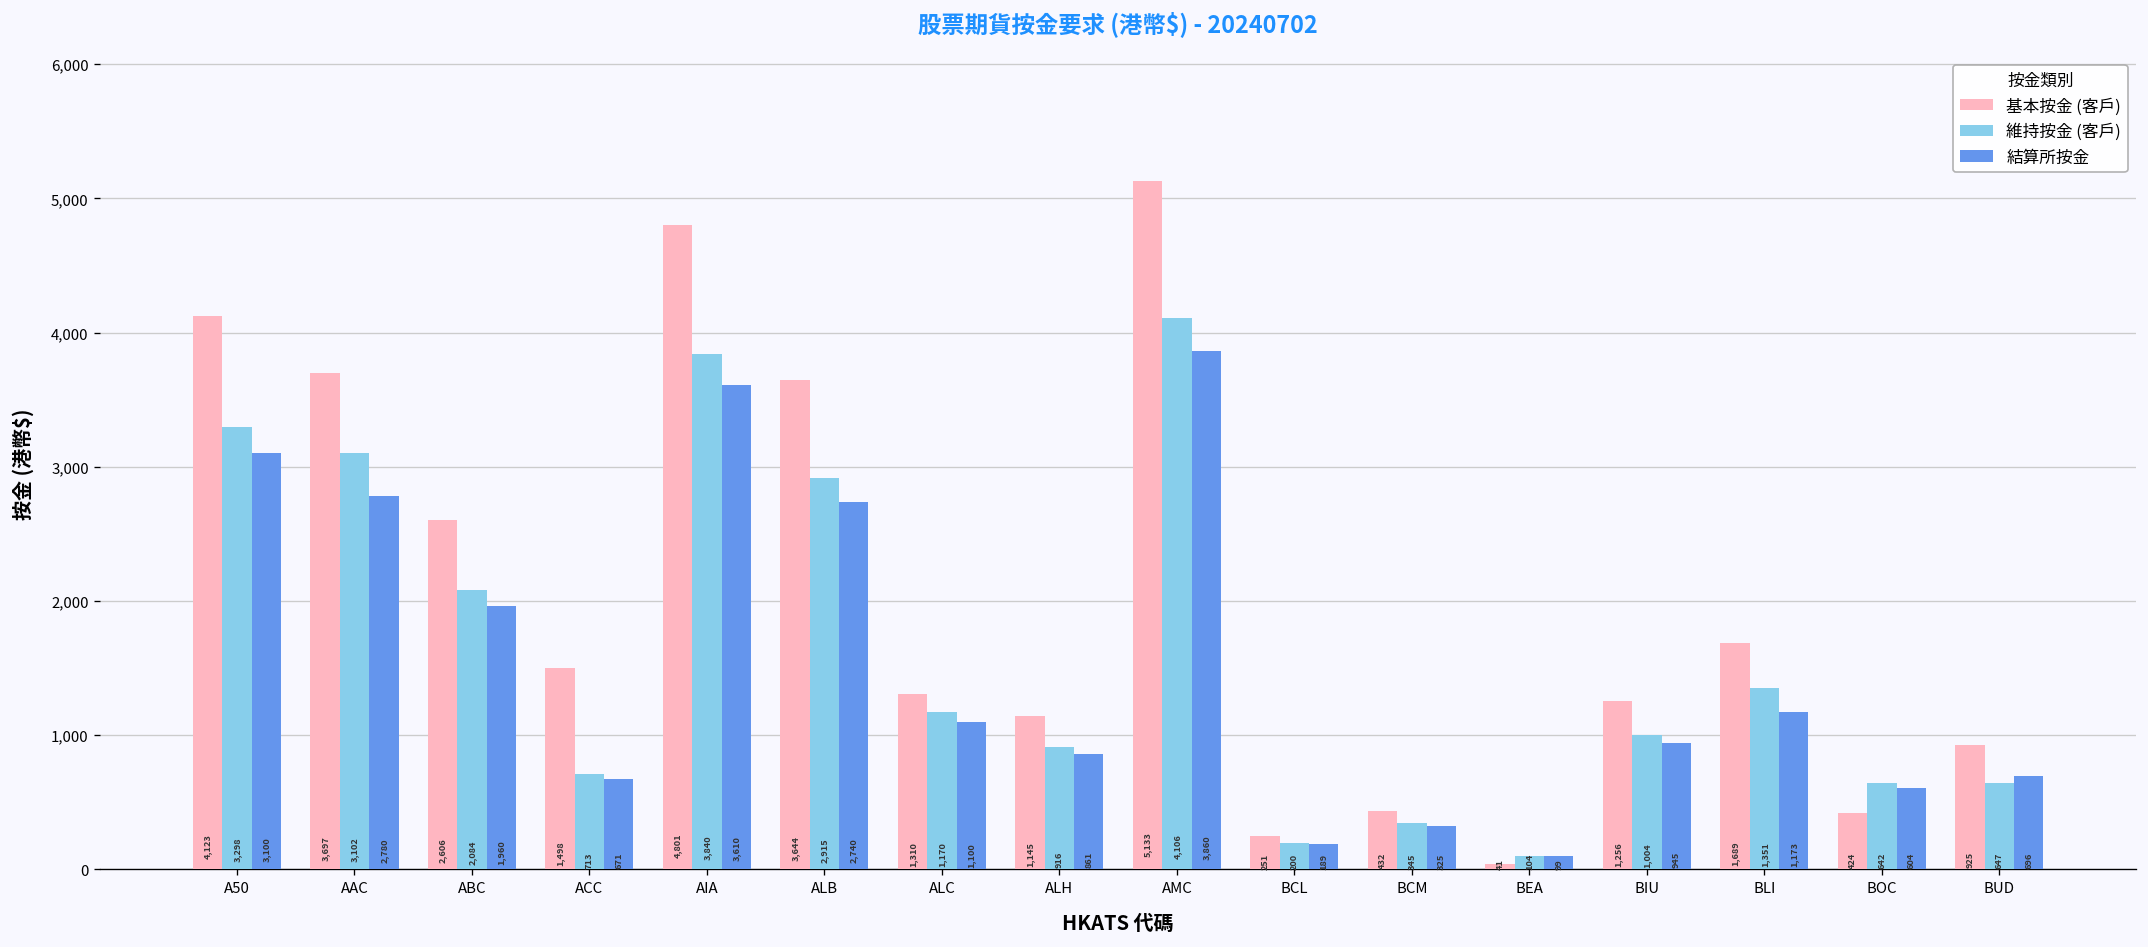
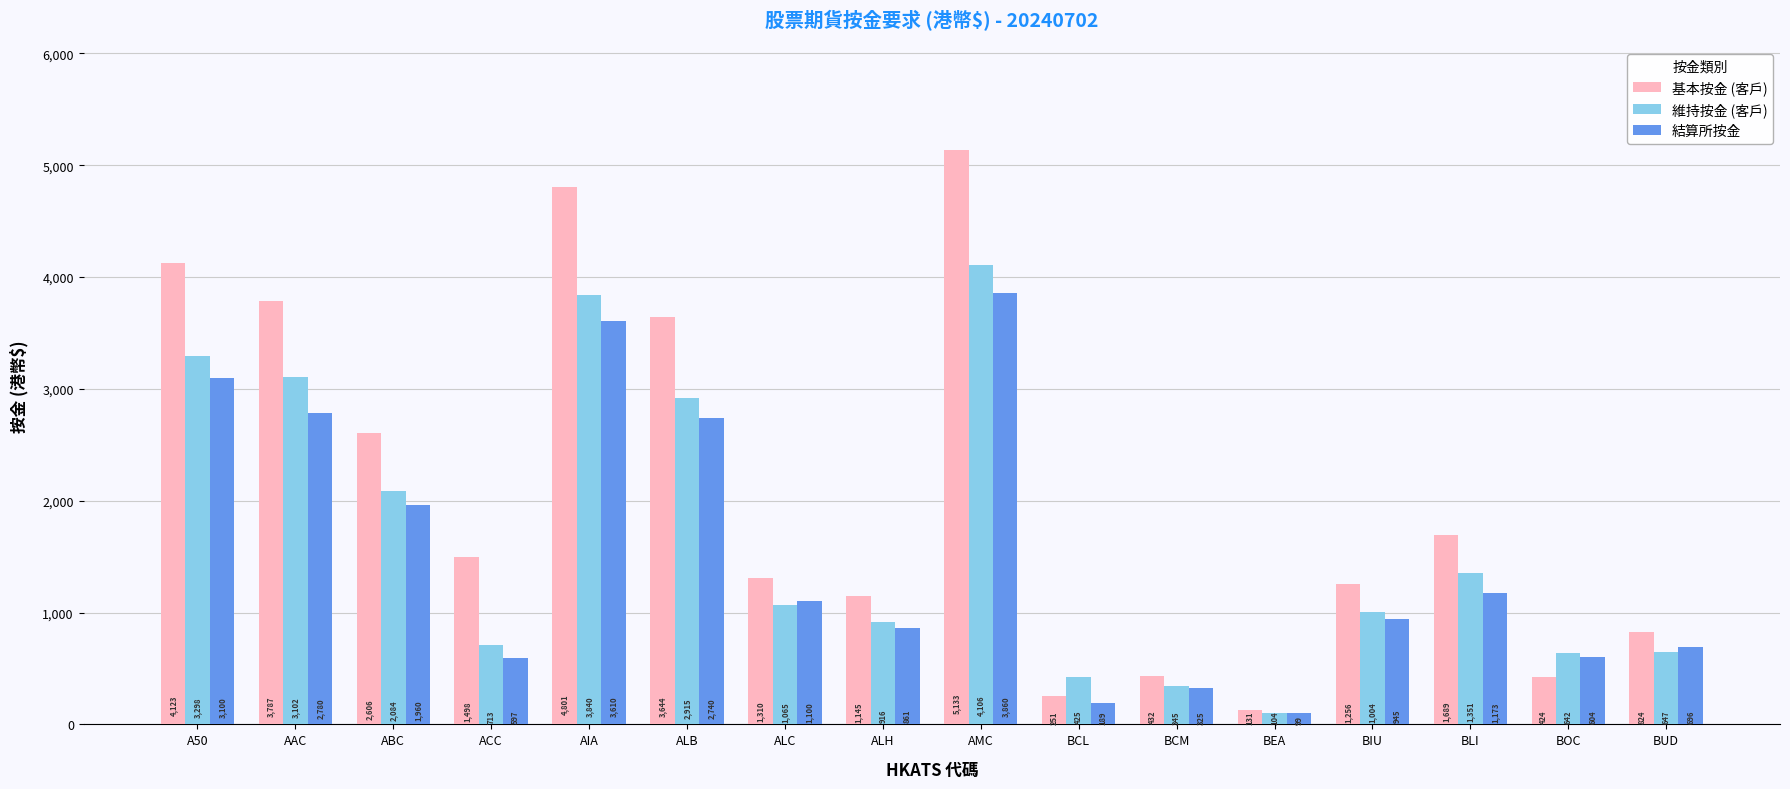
基本按金 (客戶), AAC: 3,697 -> 3,787
結算所按金, ACC: 671 -> 597
維持按金 (客戶), ALC: 1,170 -> 1,065
維持按金 (客戶), BCL: 200 -> 425
基本按金 (客戶), BEA: 41 -> 131
基本按金 (客戶), BUD: 925 -> 824
